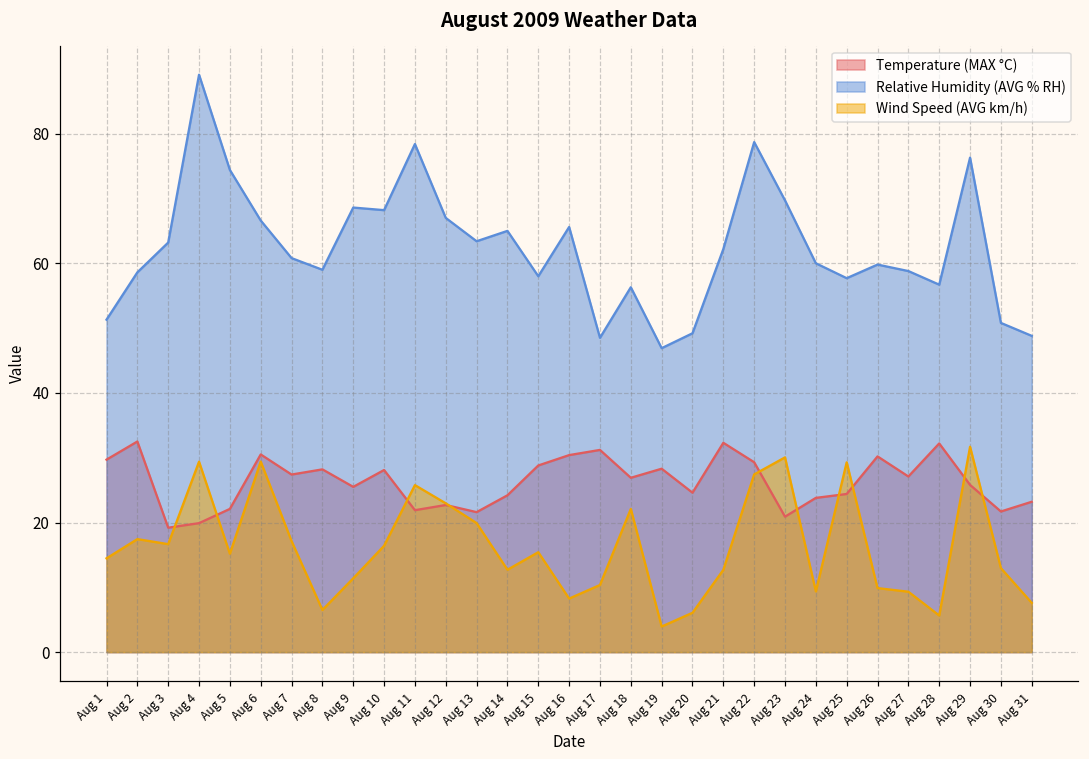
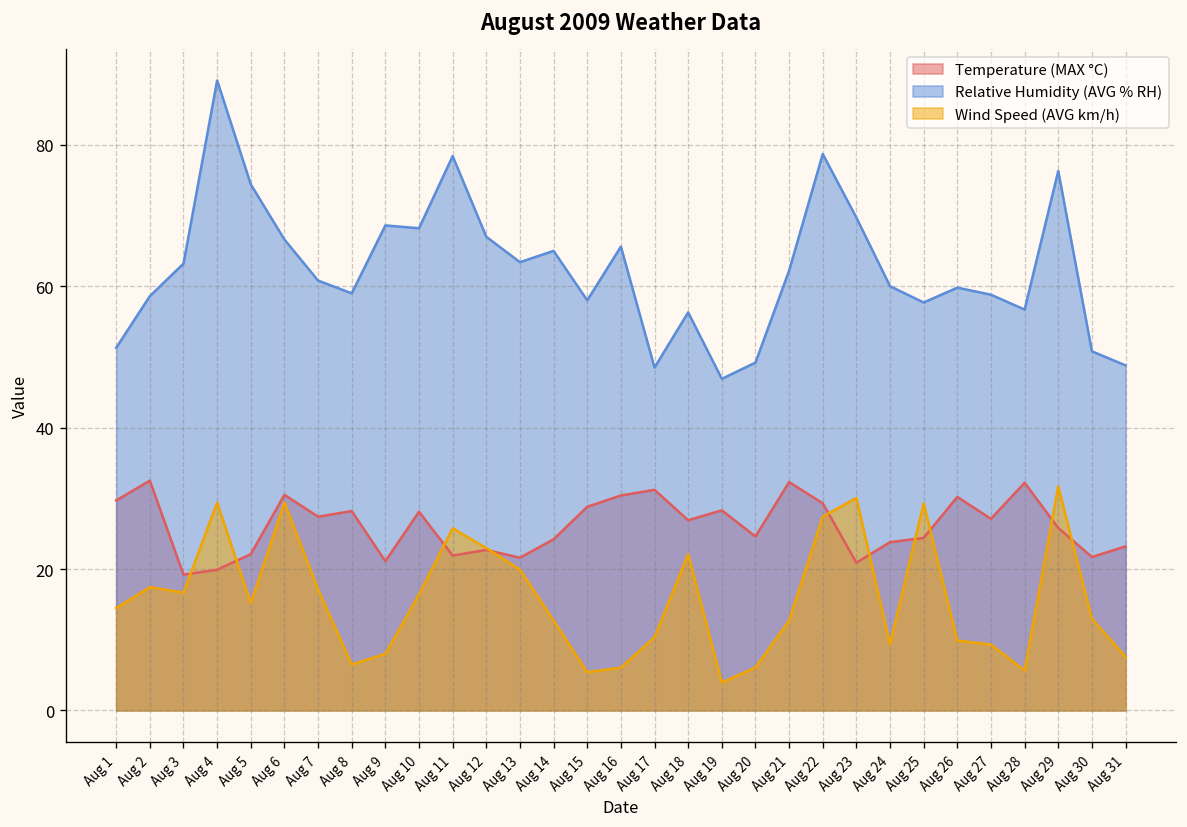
Temperature (MAX °C), Aug 9: 26 -> 21
Wind Speed (AVG km/h), Aug 9: 11 -> 8
Wind Speed (AVG km/h), Aug 15: 15 -> 5
Wind Speed (AVG km/h), Aug 16: 8 -> 6
